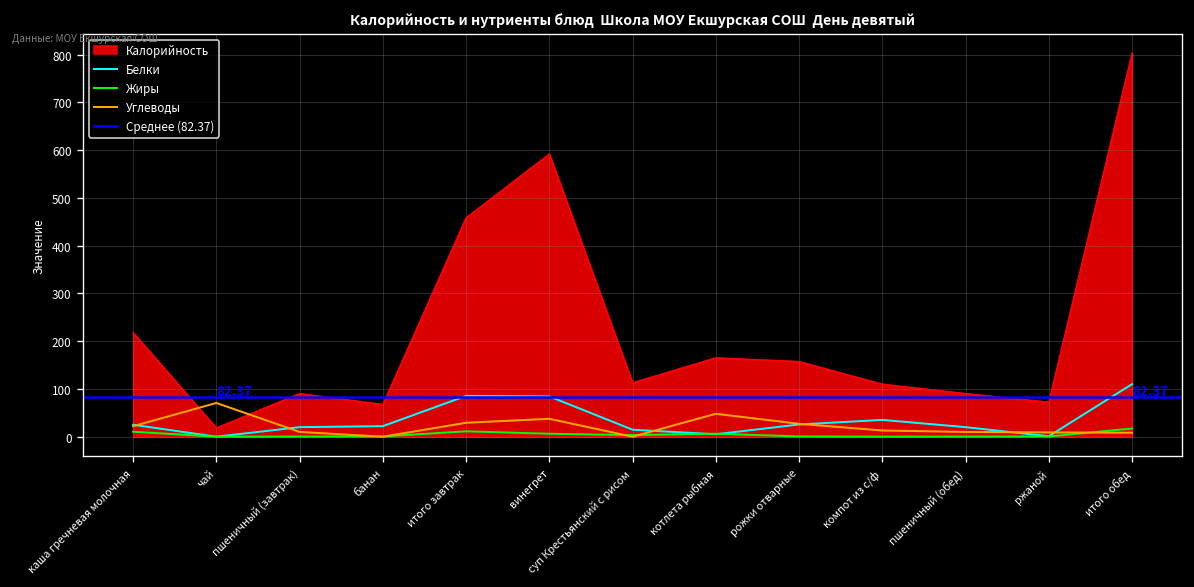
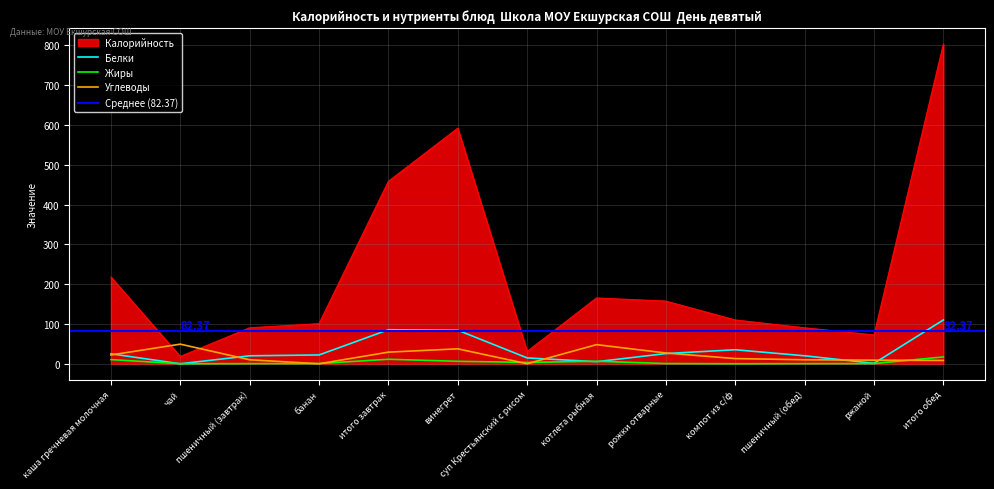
Углеводы, чай: 70 -> 50
Калорийность, банан: 70 -> 100
Калорийность, суп Крестьянский с рисом: 110 -> 30
